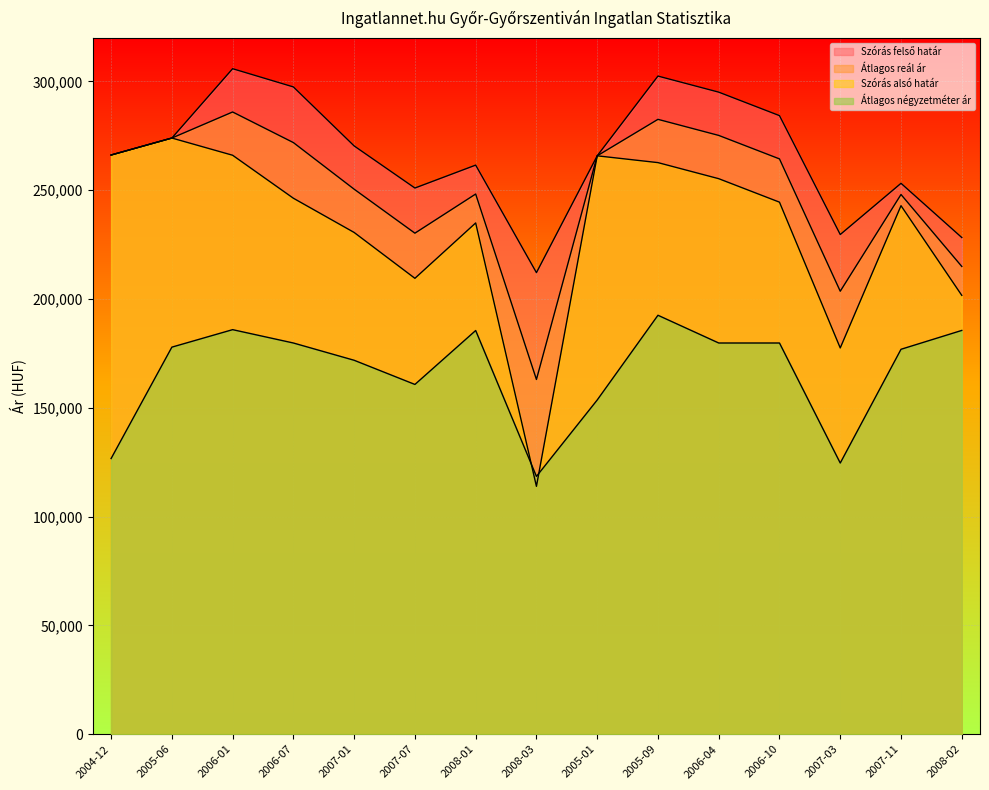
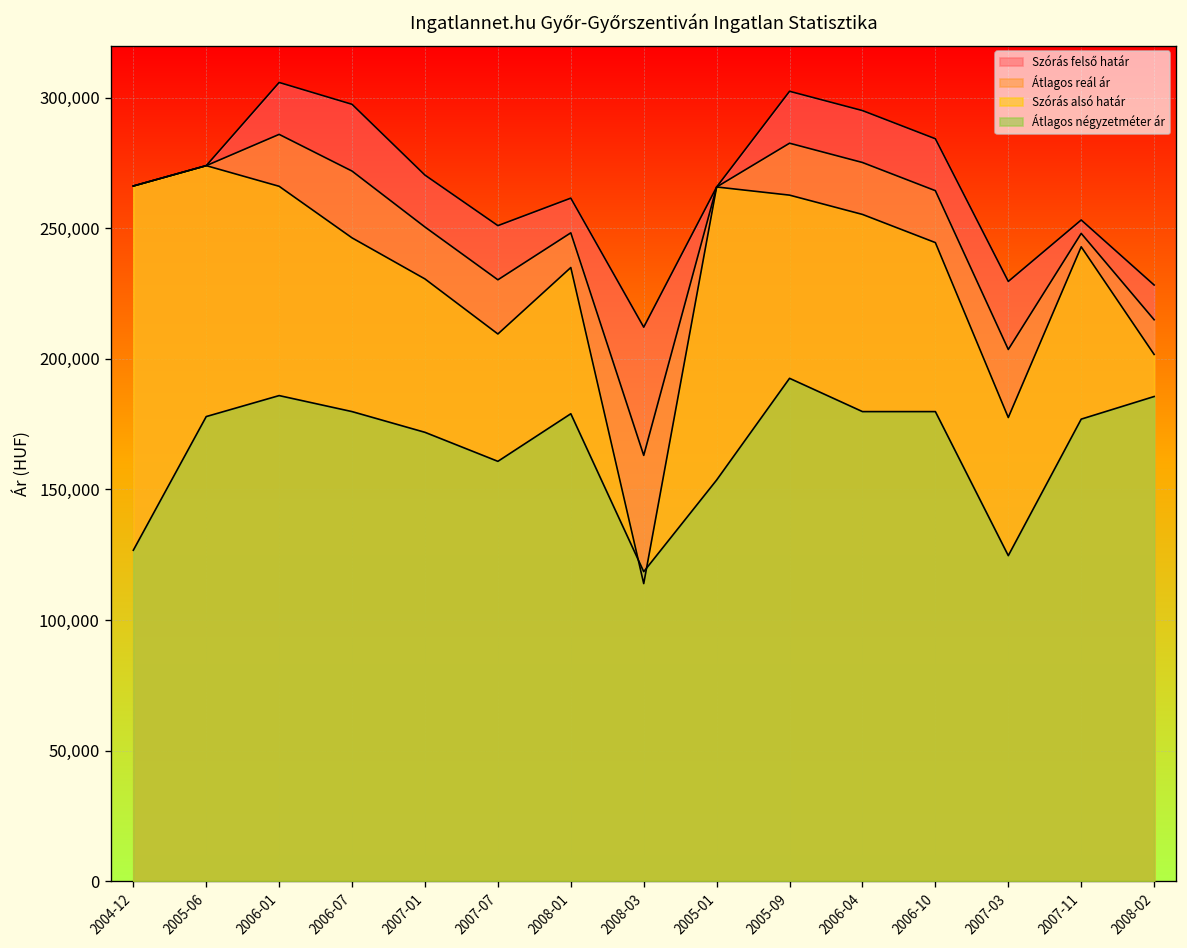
Átlagos négyzetméter ár, 2008-01: 186,000 -> 179,000
